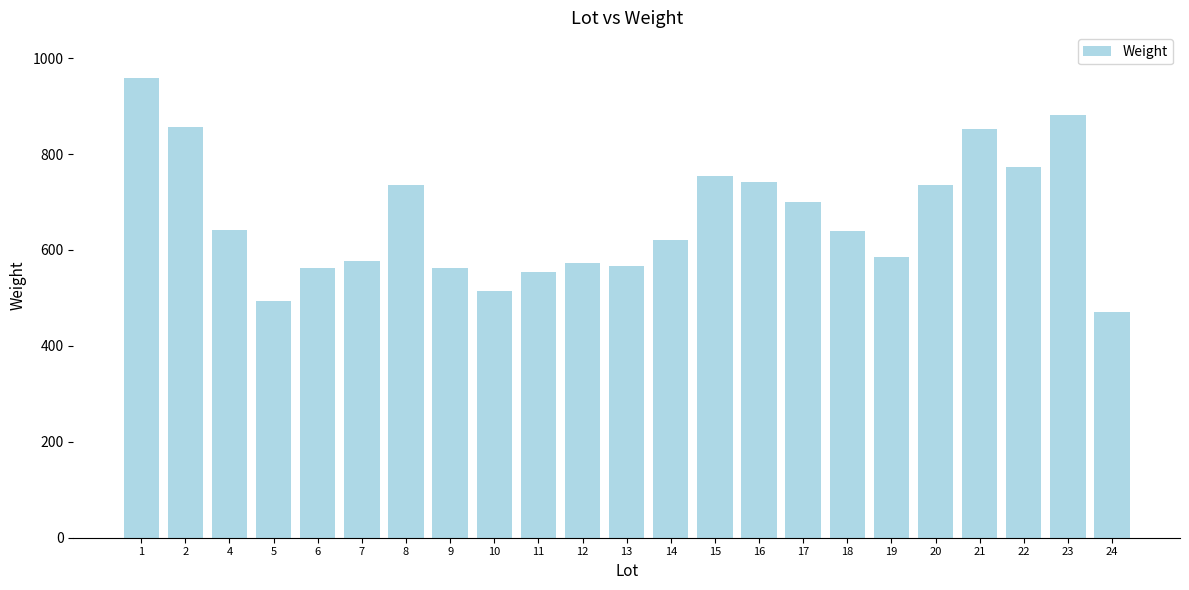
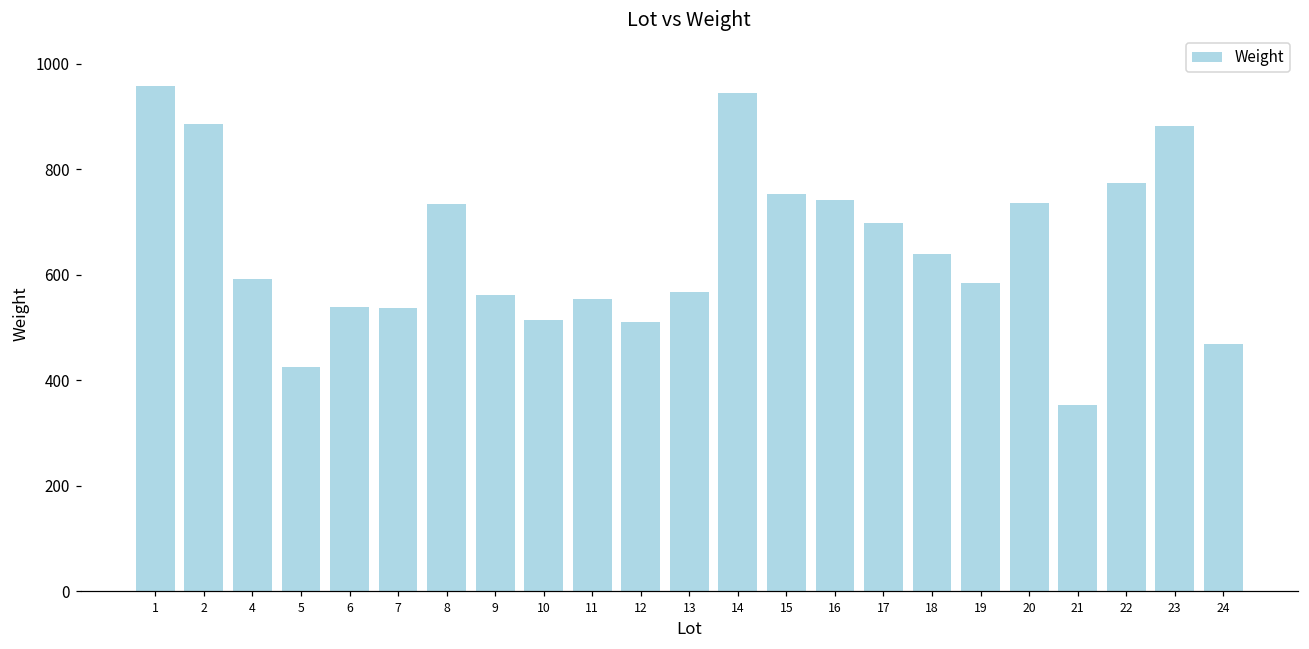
2: 860 -> 890
4: 640 -> 590
5: 490 -> 430
6: 560 -> 540
7: 580 -> 540
12: 570 -> 510
14: 620 -> 940
21: 850 -> 350
